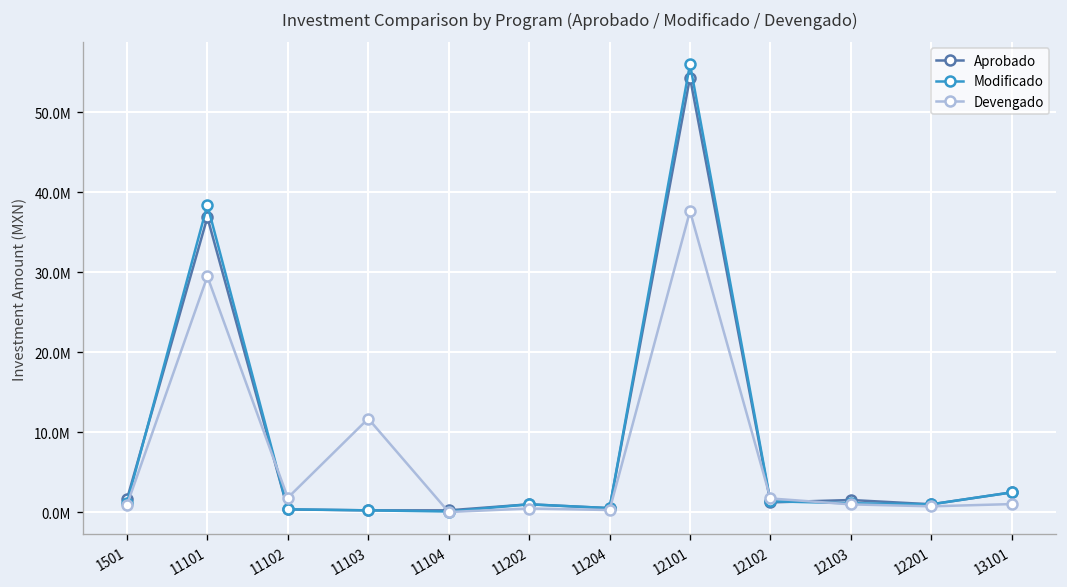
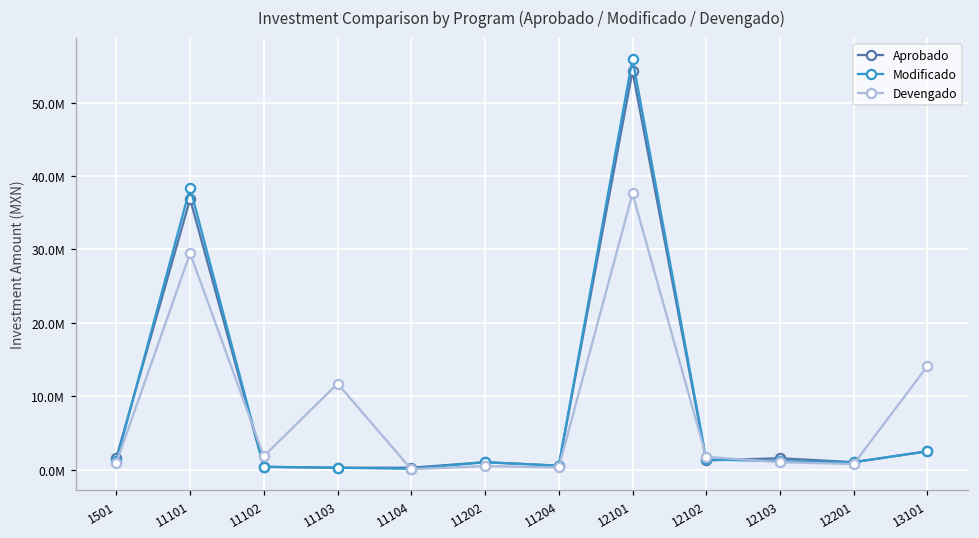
Devengado, 13101: 1000000 -> 14000000
